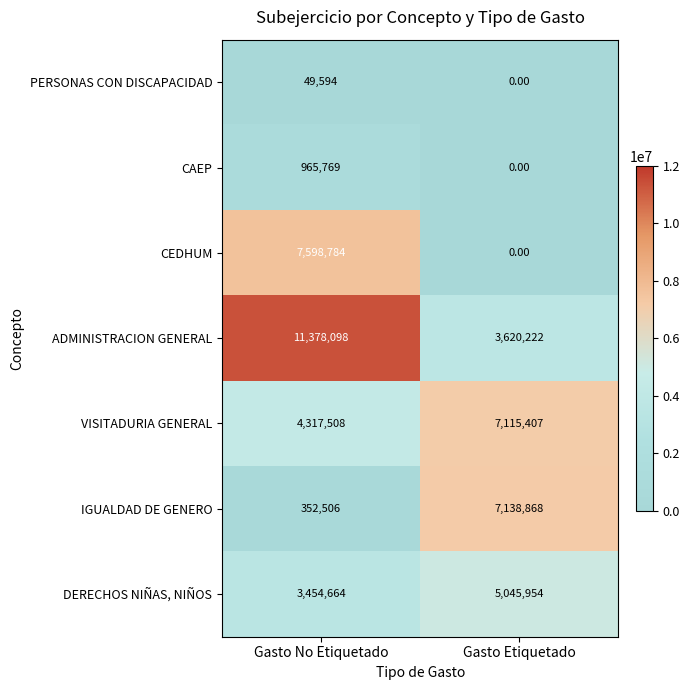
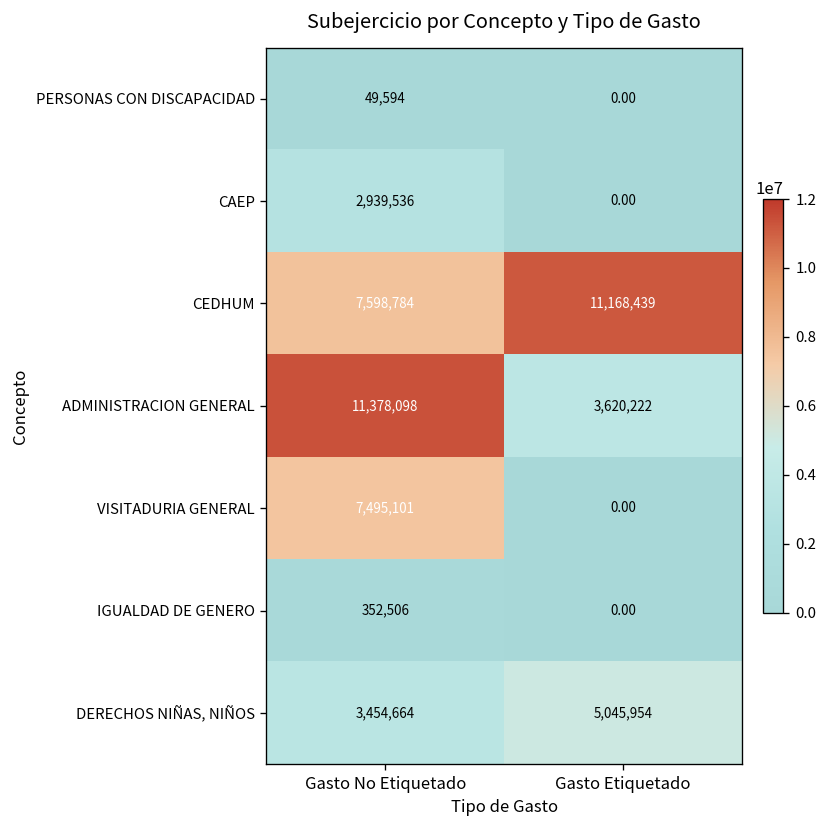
CAEP, Gasto No Etiquetado: 965,769 -> 2,939,536
CEDHUM, Gasto Etiquetado: 0.00 -> 11,168,439
VISITADURIA GENERAL, Gasto No Etiquetado: 4,317,508 -> 7,495,101
VISITADURIA GENERAL, Gasto Etiquetado: 7,115,407 -> 0.00
IGUALDAD DE GENERO, Gasto Etiquetado: 7,138,868 -> 0.00
